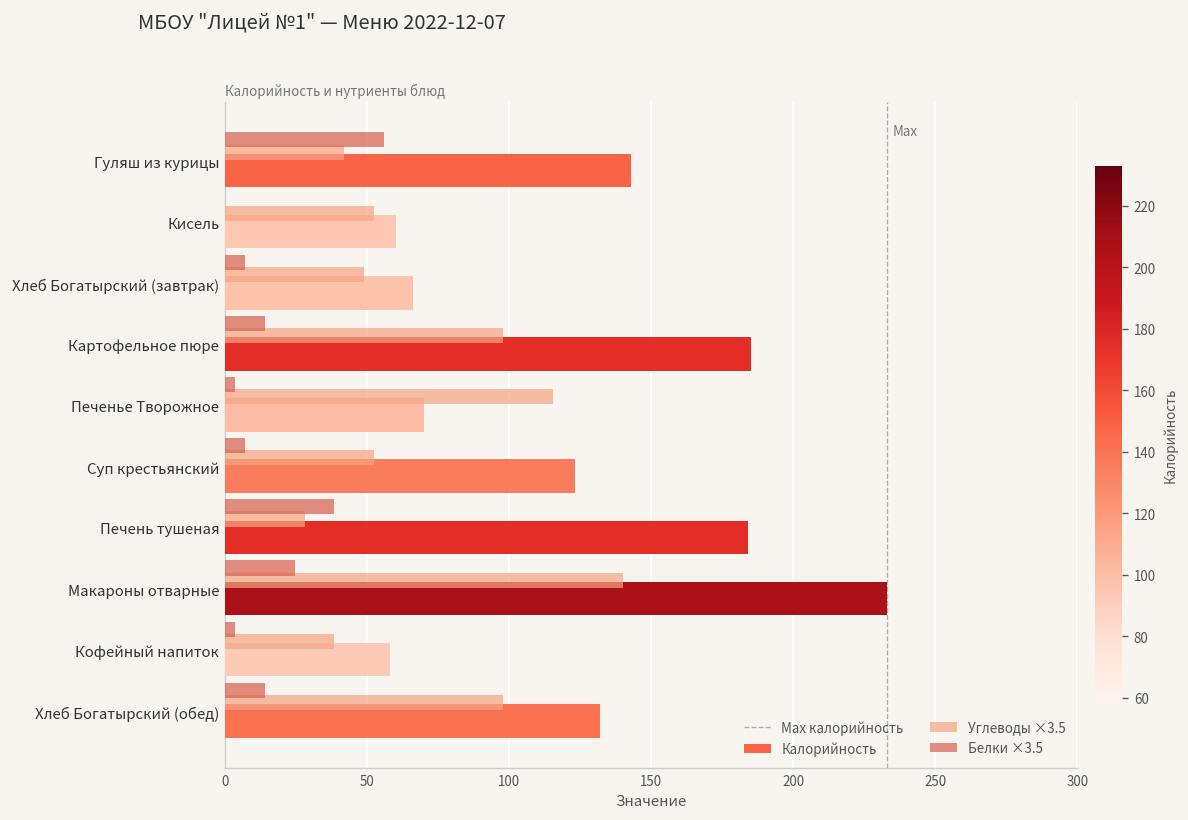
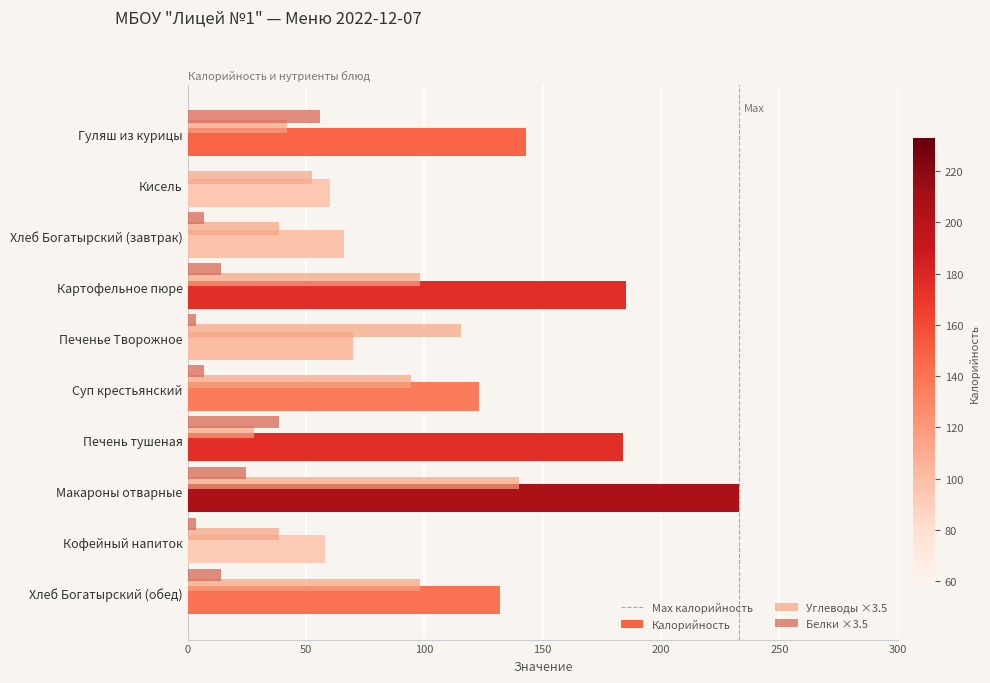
Углеводы ×3.5, Хлеб Богатырский (завтрак): 49 -> 39
Углеводы ×3.5, Суп крестьянский: 53 -> 95
